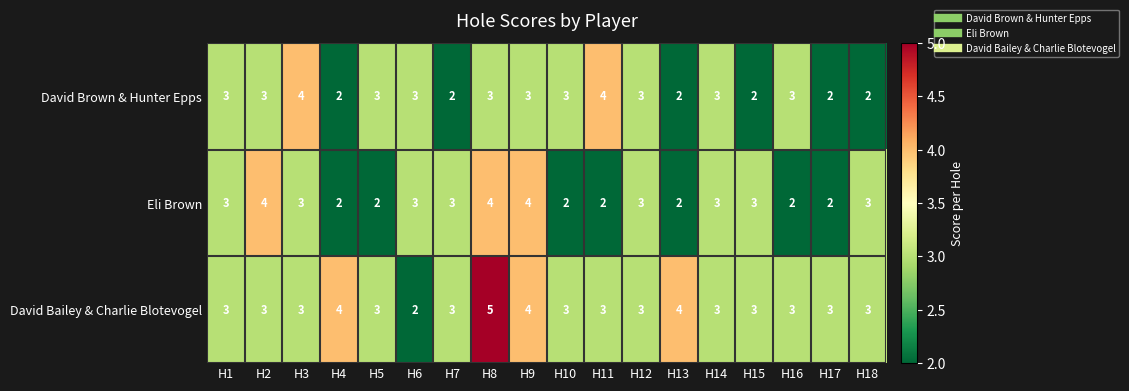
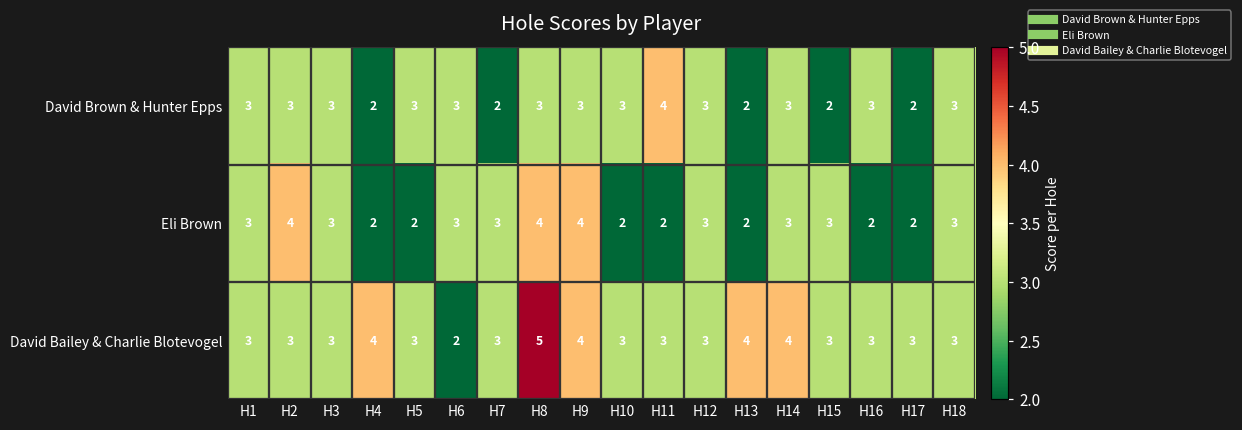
David Brown & Hunter Epps, H3: 4 -> 3
David Brown & Hunter Epps, H18: 2 -> 3
David Bailey & Charlie Blotevogel, H14: 3 -> 4
